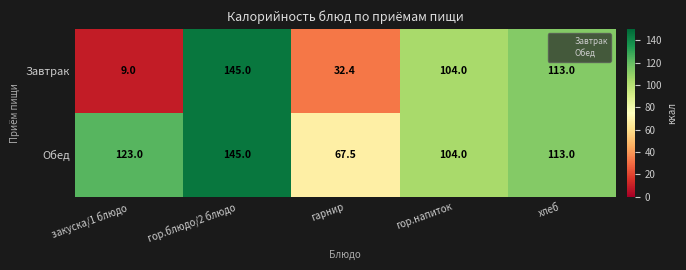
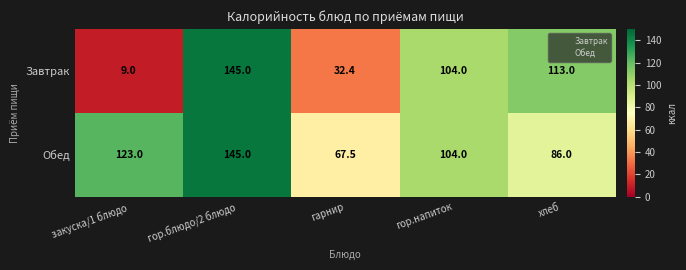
Обед, хлеб: 113.0 -> 86.0
